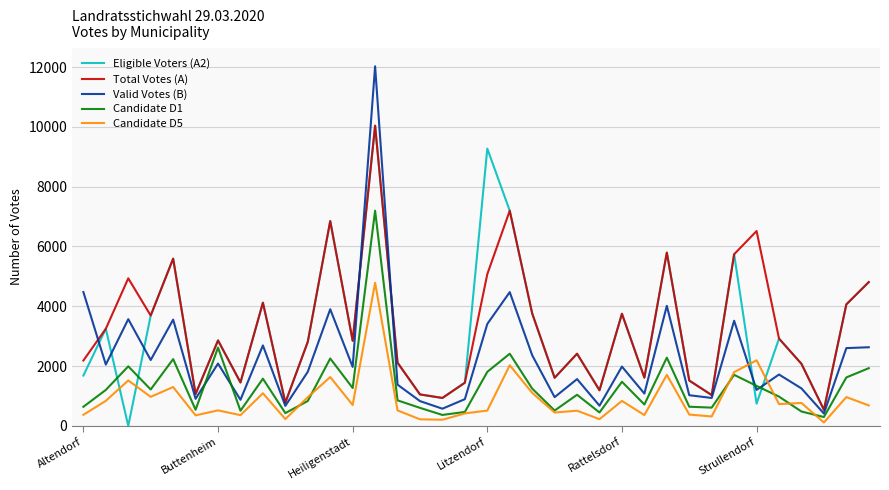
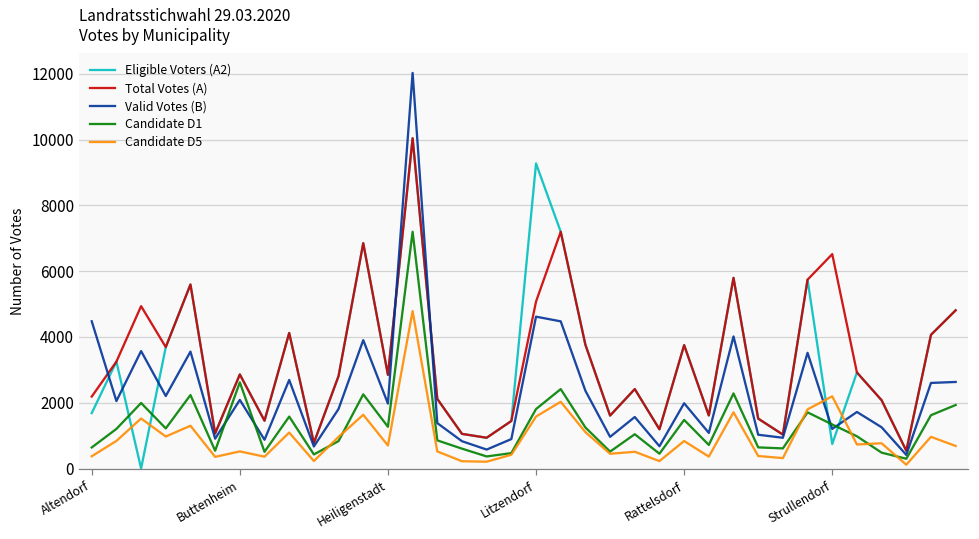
Valid Votes (B), Litzendorf: 3400 -> 4600
Candidate D5, Litzendorf: 500 -> 1600
